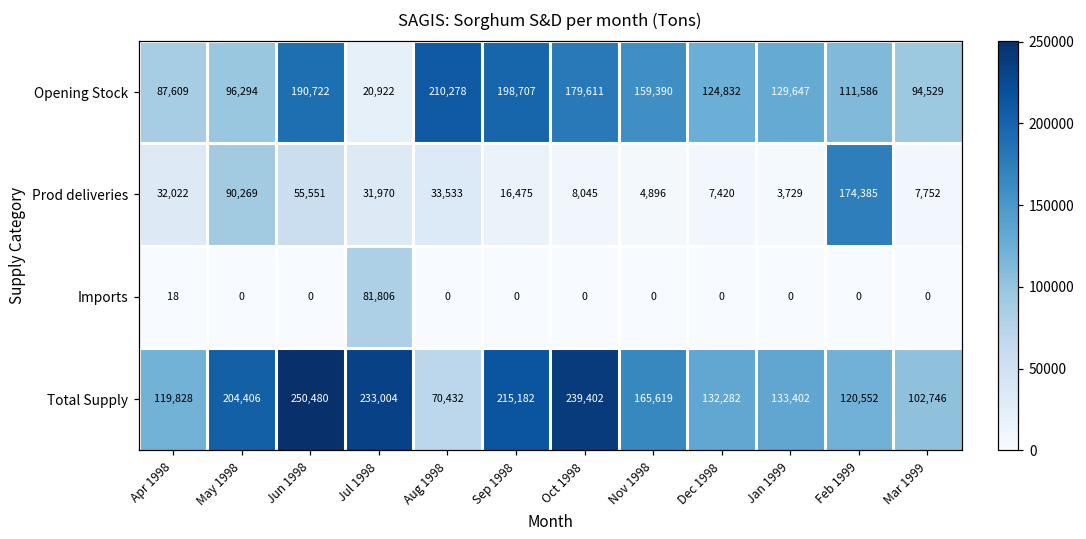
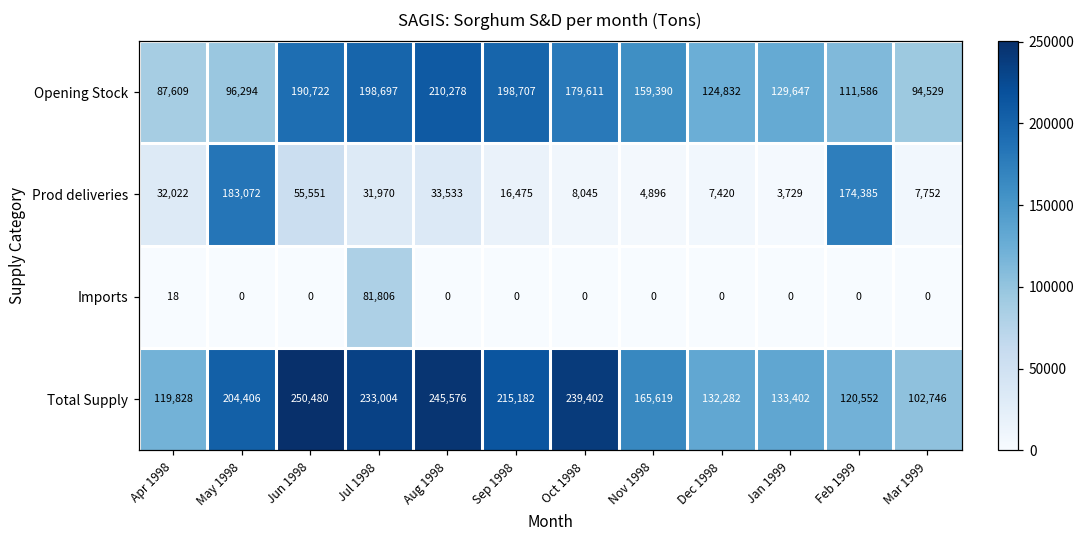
Opening Stock, Jul 1998: 20,922 -> 198,697
Prod deliveries, May 1998: 90,269 -> 183,072
Total Supply, Aug 1998: 70,432 -> 245,576
